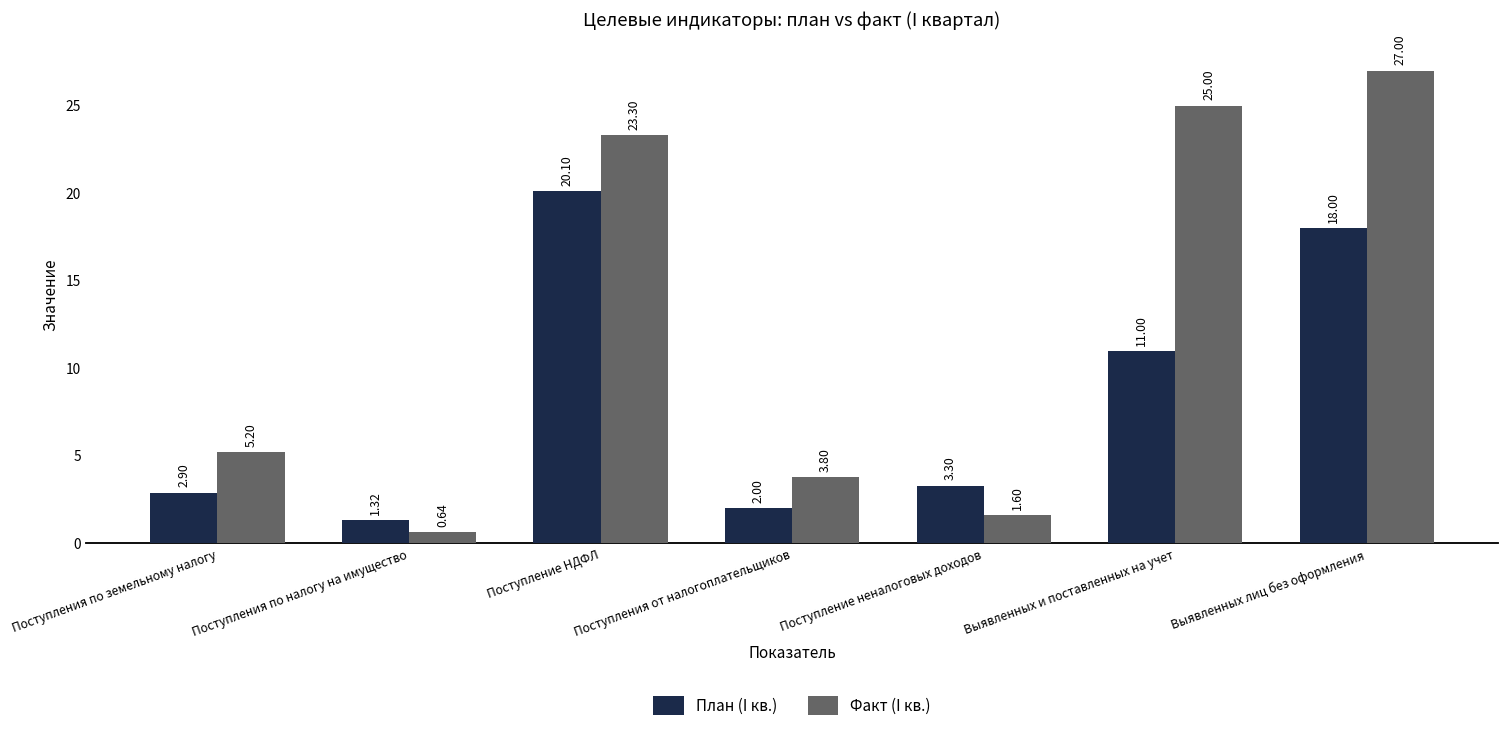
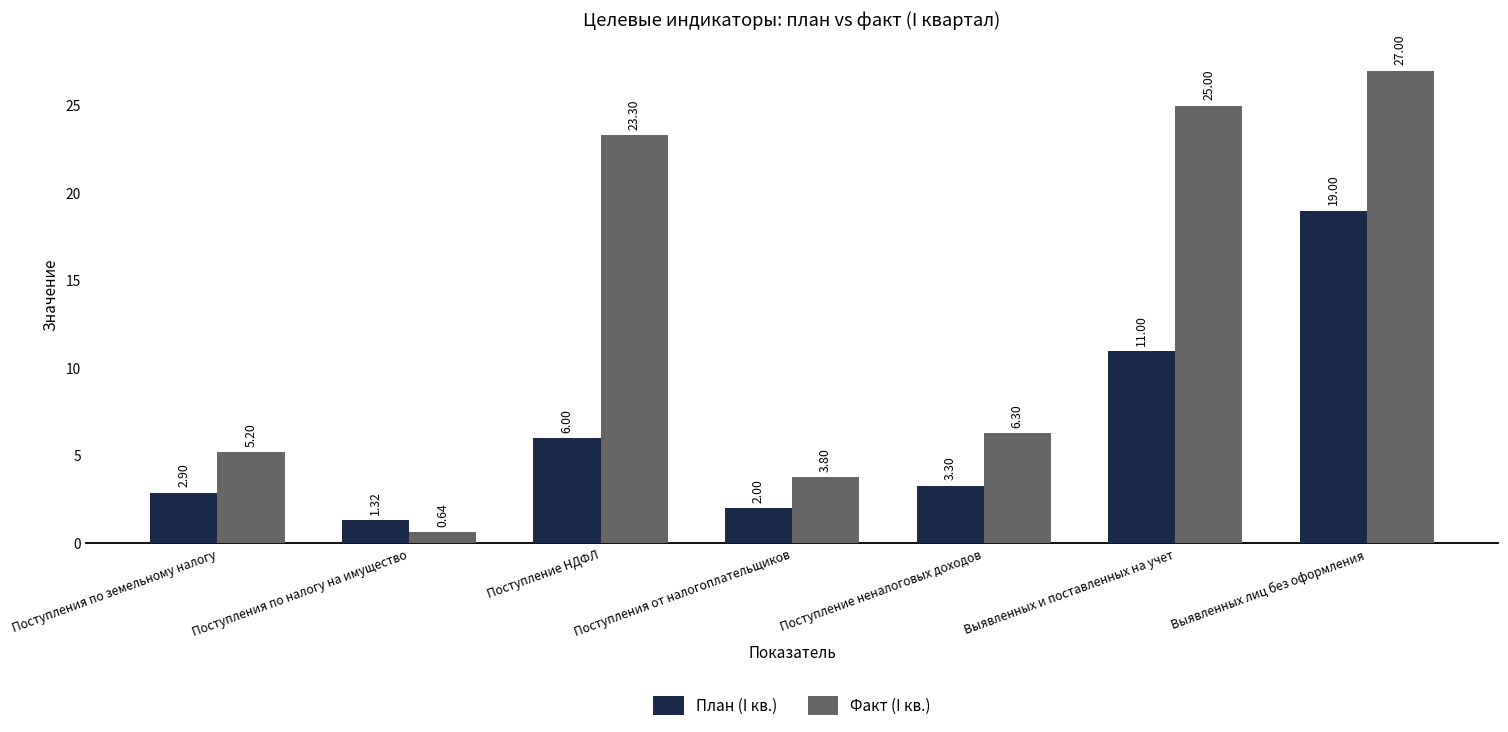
План (I кв.), Поступление НДФЛ: 20.10 -> 6.00
Факт (I кв.), Поступление неналоговых доходов: 1.60 -> 6.30
План (I кв.), Выявленных лиц без оформления: 18.00 -> 19.00
